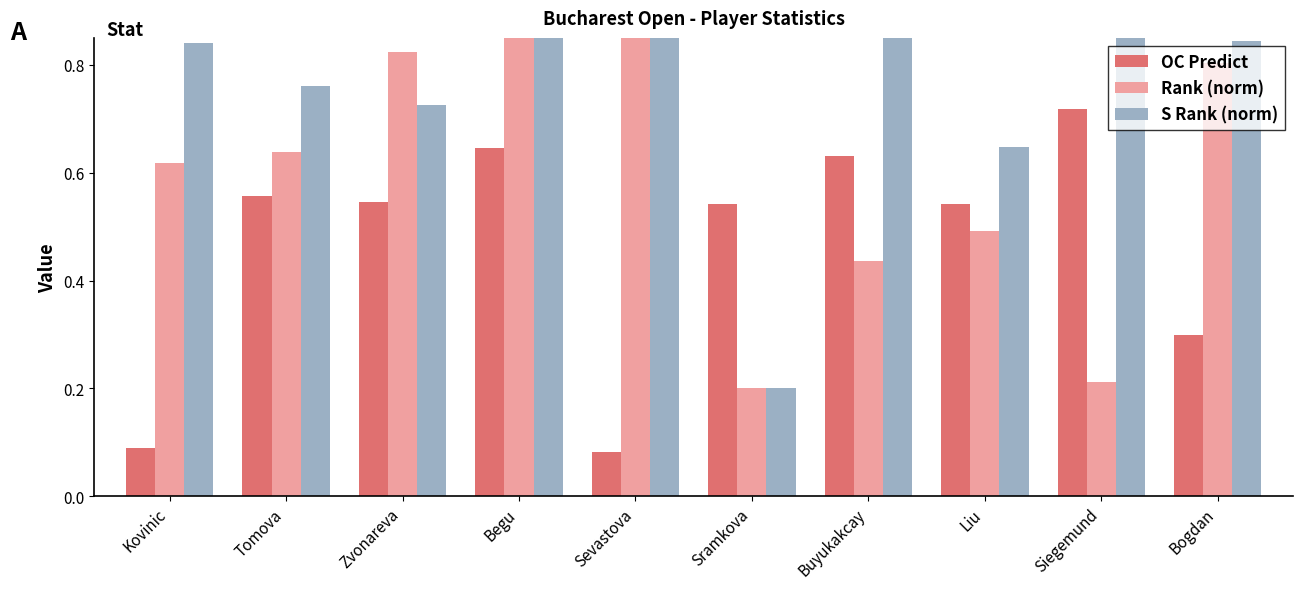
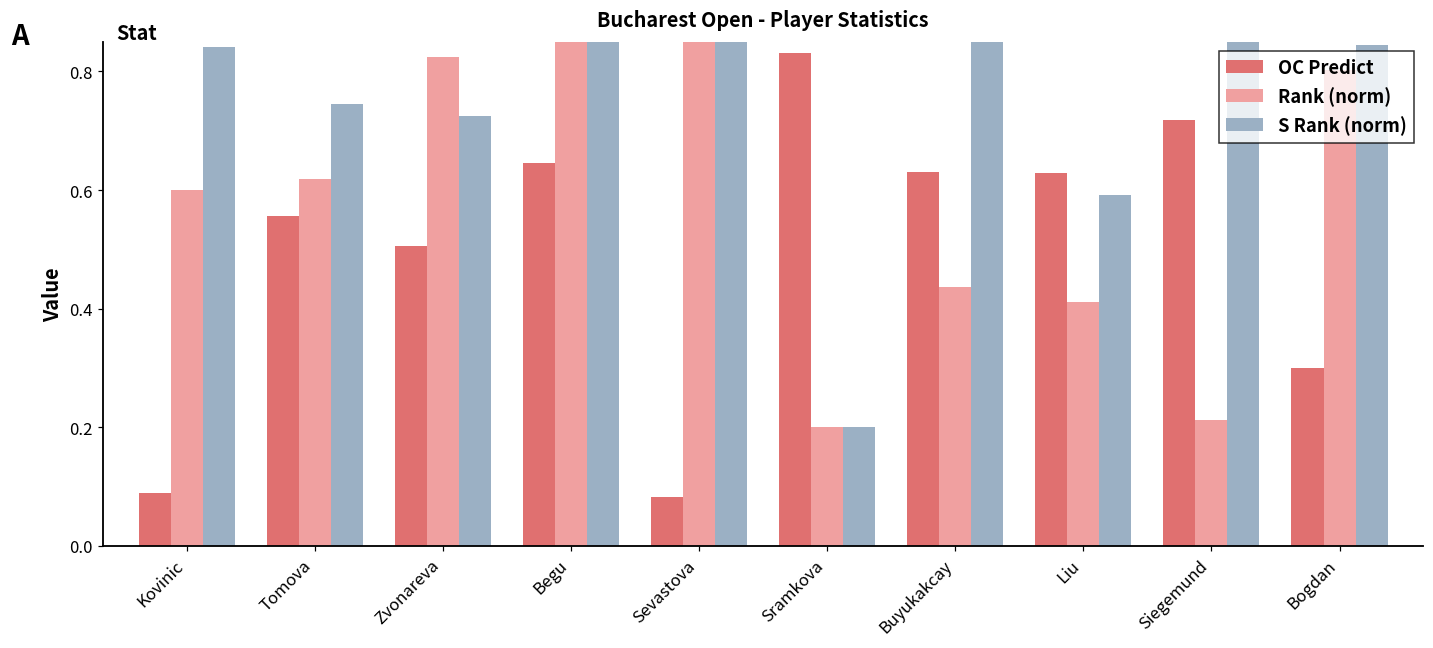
Rank (norm), Kovinic: 0.62 -> 0.60
Rank (norm), Tomova: 0.64 -> 0.62
S Rank (norm), Tomova: 0.76 -> 0.75
OC Predict, Zvonareva: 0.55 -> 0.51
OC Predict, Sramkova: 0.54 -> 0.83
OC Predict, Liu: 0.54 -> 0.63
Rank (norm), Liu: 0.49 -> 0.41
S Rank (norm), Liu: 0.65 -> 0.59
